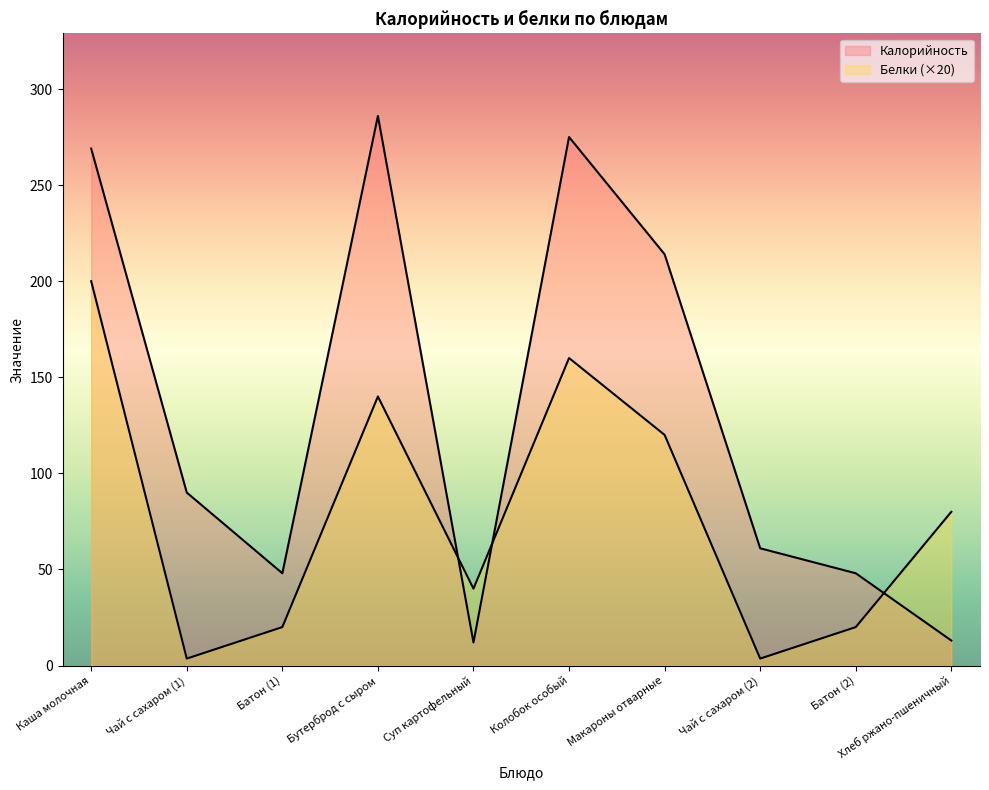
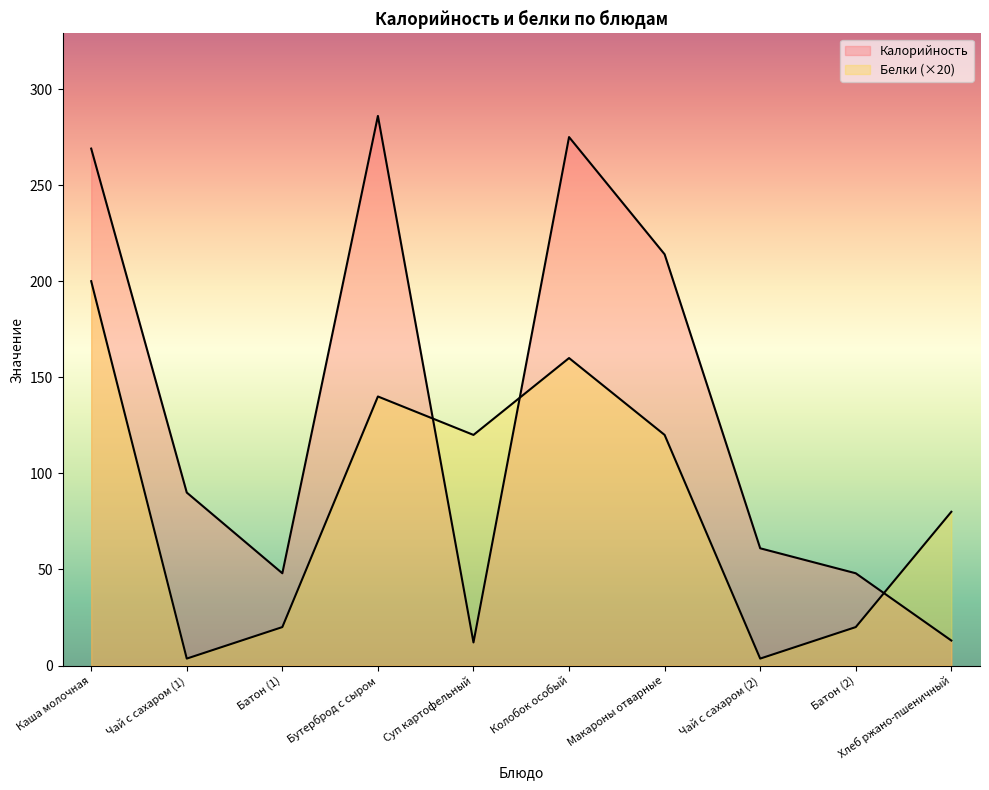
Белки (×20), Суп картофельный: 40 -> 120
